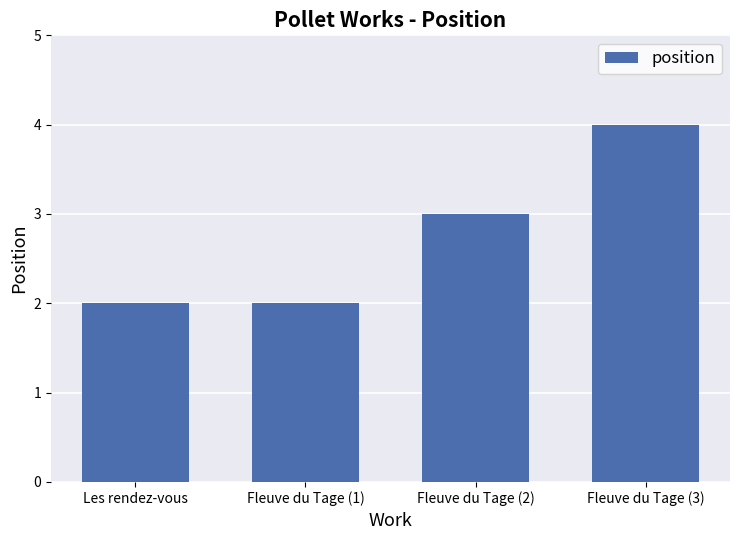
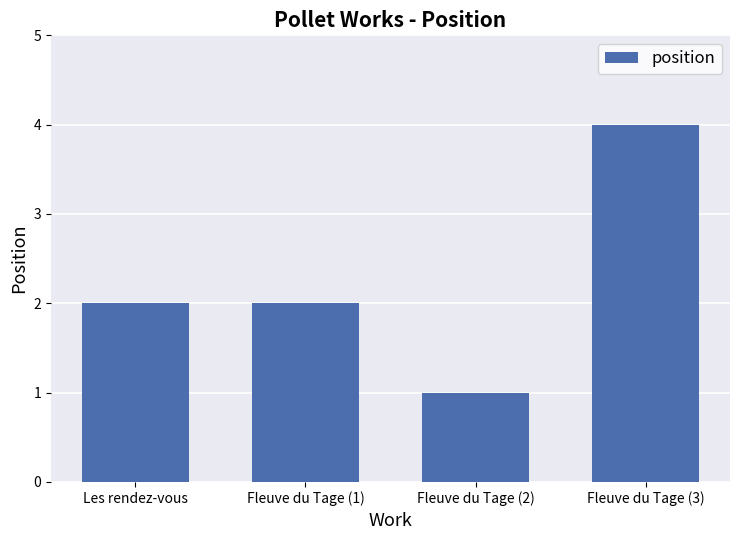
Fleuve du Tage (2): 3 -> 1
